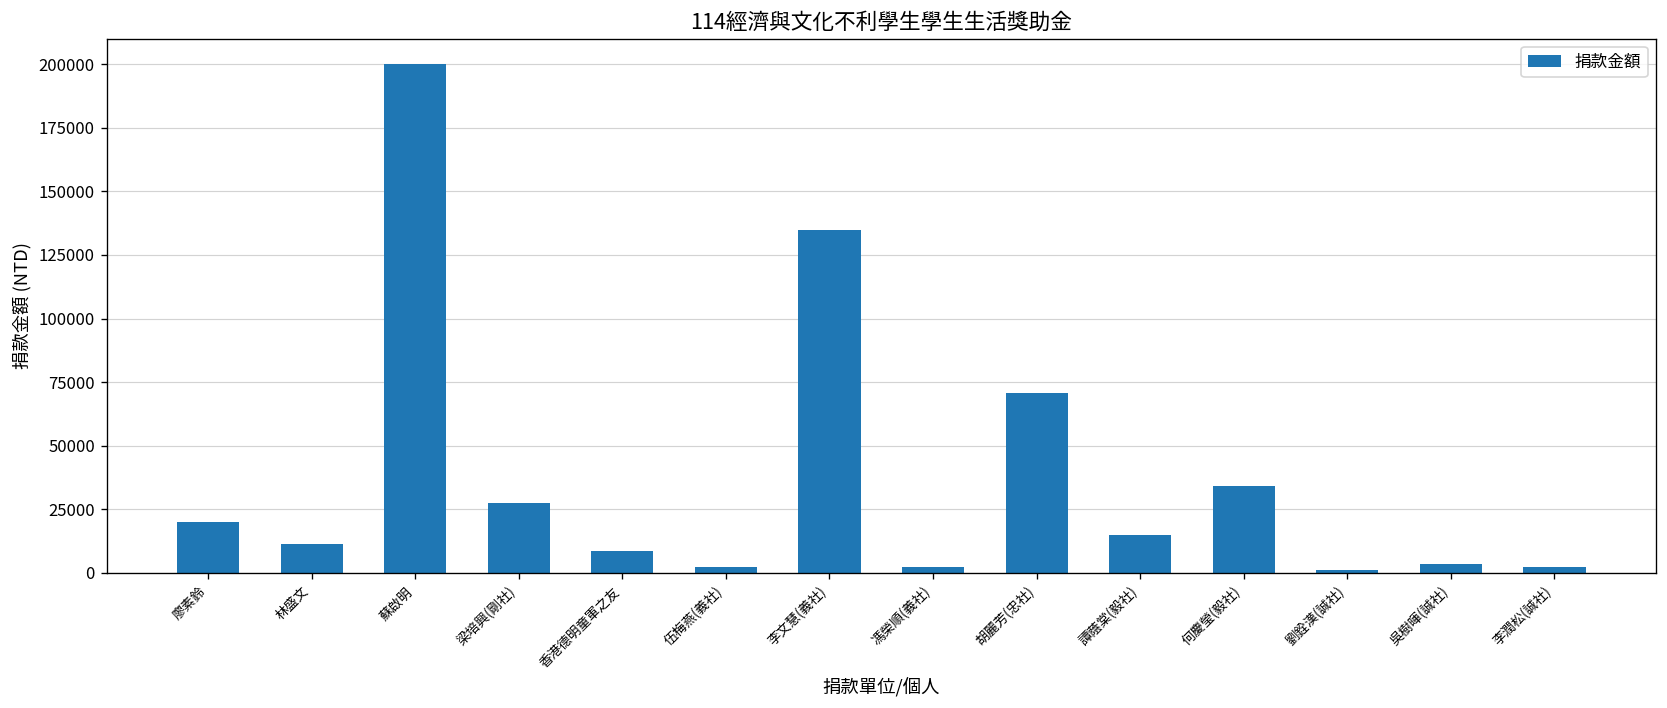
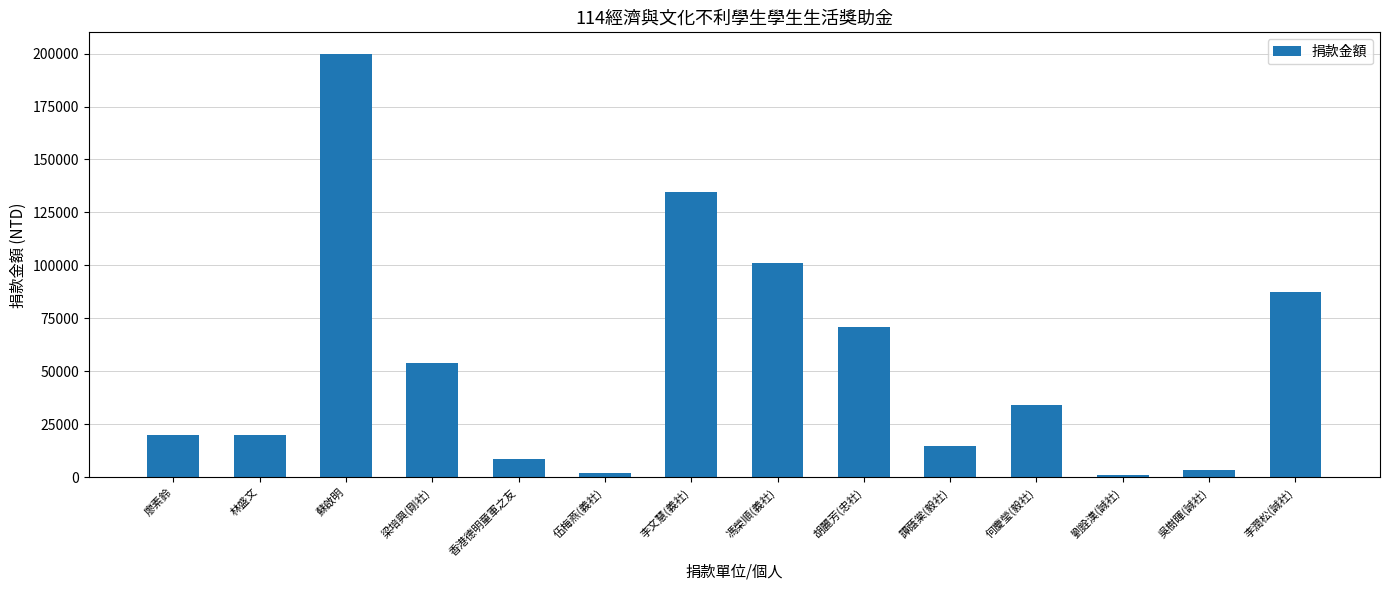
林盛文: 11000 -> 20000
梁培興(剛社): 27000 -> 54000
馮榮順(義社): 2000 -> 101000
李潤松(誠社): 2000 -> 87000
